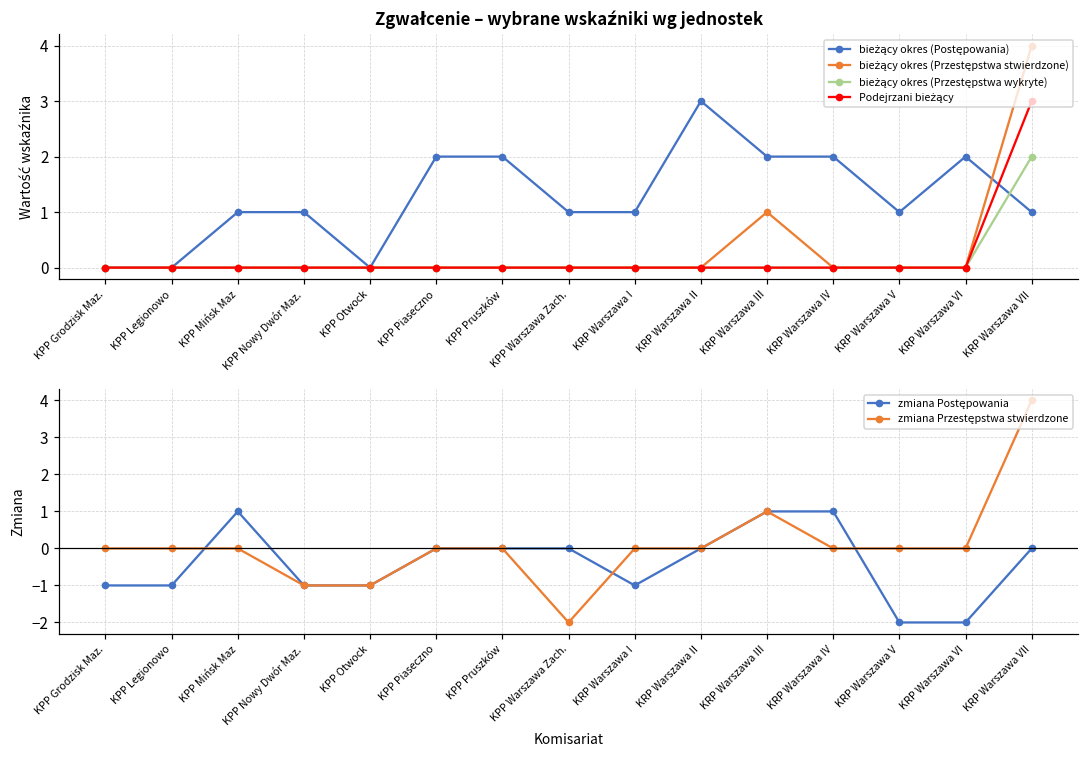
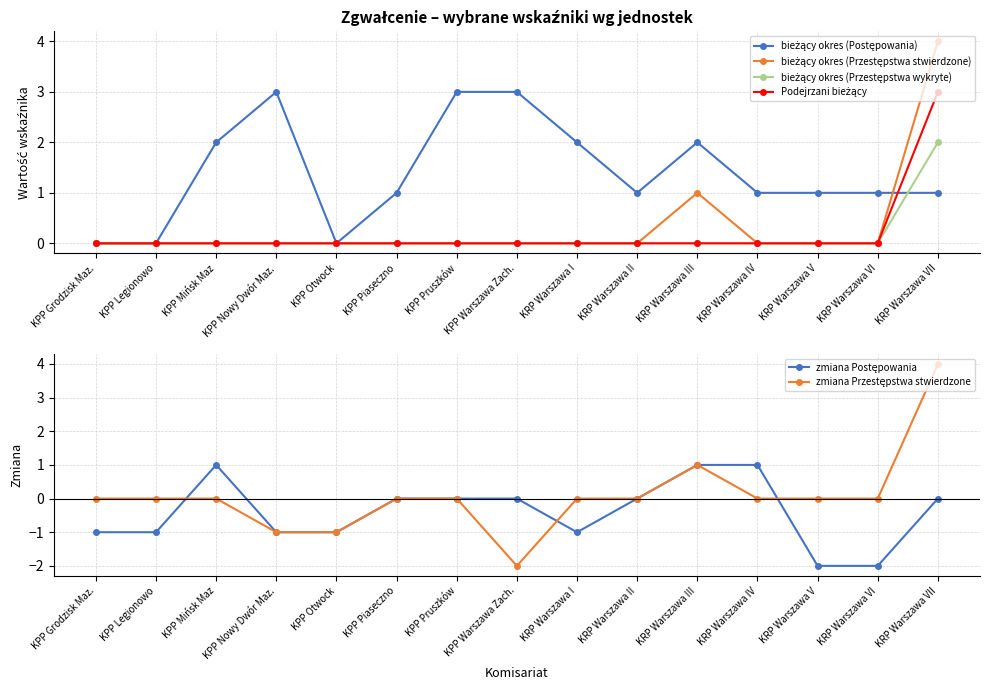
Zgwałcenie – wybrane wskaźniki wg jednostek, bieżący okres (Postępowania), KPP Mińsk Maz: 1 -> 2
Zgwałcenie – wybrane wskaźniki wg jednostek, bieżący okres (Postępowania), KPP Nowy Dwór Maz.: 1 -> 3
Zgwałcenie – wybrane wskaźniki wg jednostek, bieżący okres (Postępowania), KPP Piaseczno: 2 -> 1
Zgwałcenie – wybrane wskaźniki wg jednostek, bieżący okres (Postępowania), KPP Pruszków: 2 -> 3
Zgwałcenie – wybrane wskaźniki wg jednostek, bieżący okres (Postępowania), KPP Warszawa Zach.: 1 -> 3
Zgwałcenie – wybrane wskaźniki wg jednostek, bieżący okres (Postępowania), KRP Warszawa I: 1 -> 2
Zgwałcenie – wybrane wskaźniki wg jednostek, bieżący okres (Postępowania), KRP Warszawa II: 3 -> 1
Zgwałcenie – wybrane wskaźniki wg jednostek, bieżący okres (Postępowania), KRP Warszawa IV: 2 -> 1
Zgwałcenie – wybrane wskaźniki wg jednostek, bieżący okres (Postępowania), KRP Warszawa VI: 2 -> 1
